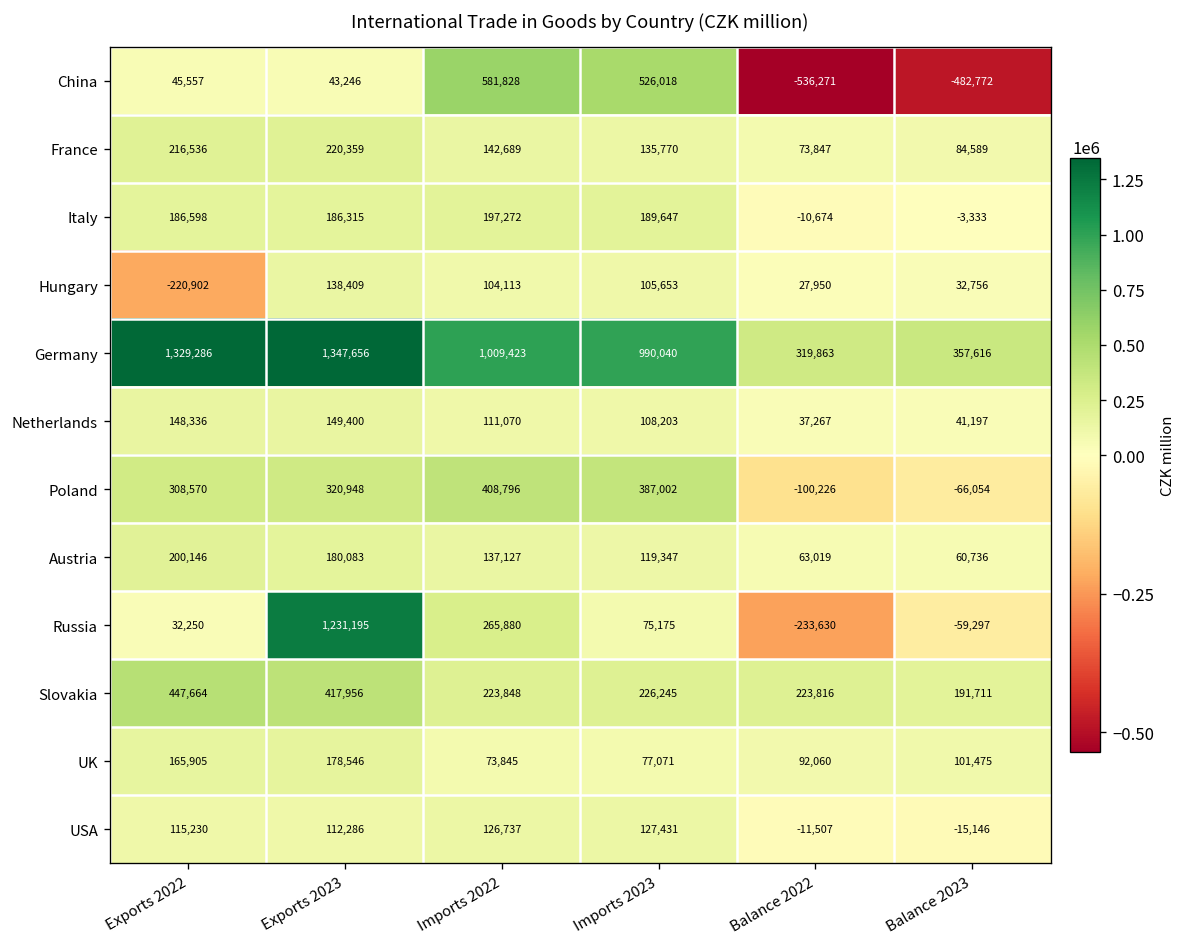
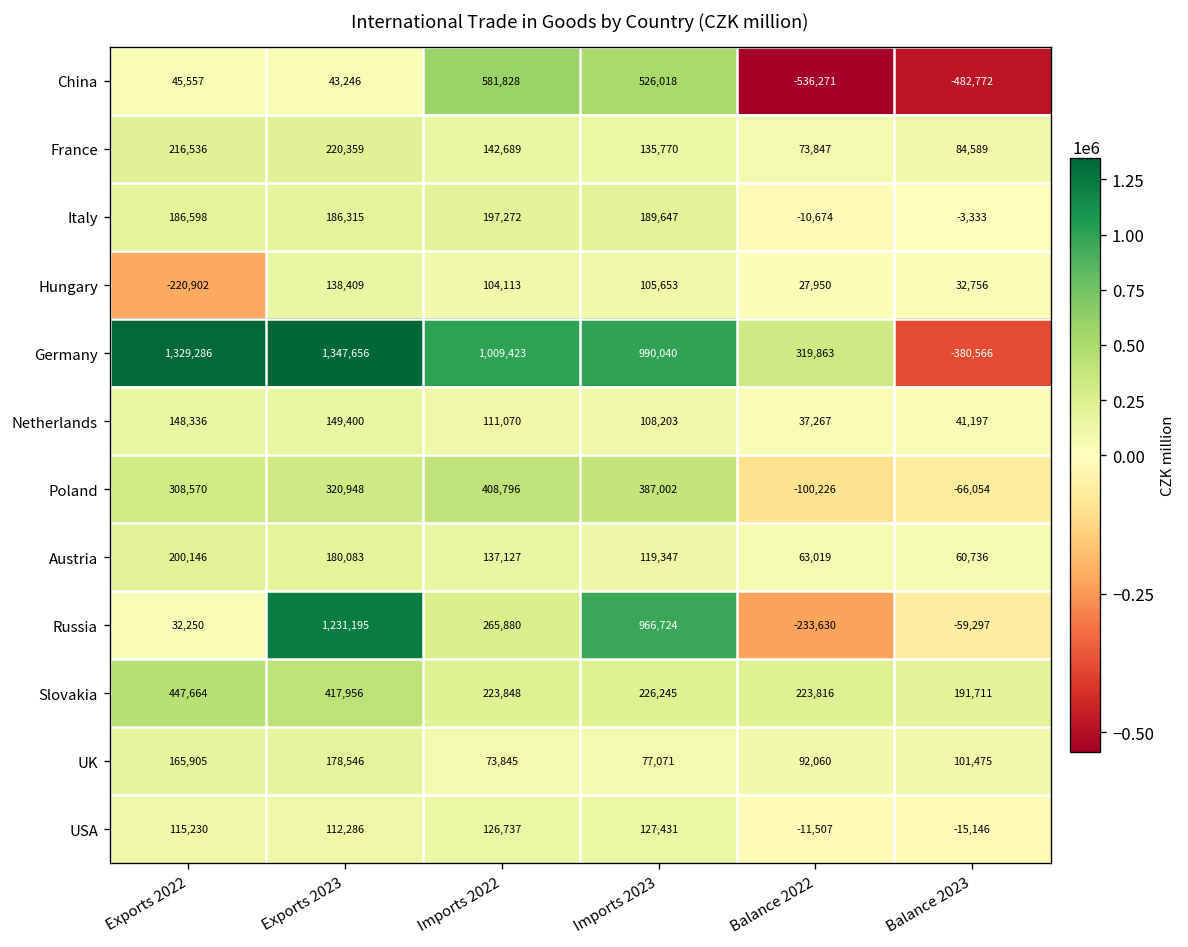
Germany, Balance 2023: 357,616 -> -380,566
Russia, Imports 2023: 75,175 -> 966,724
